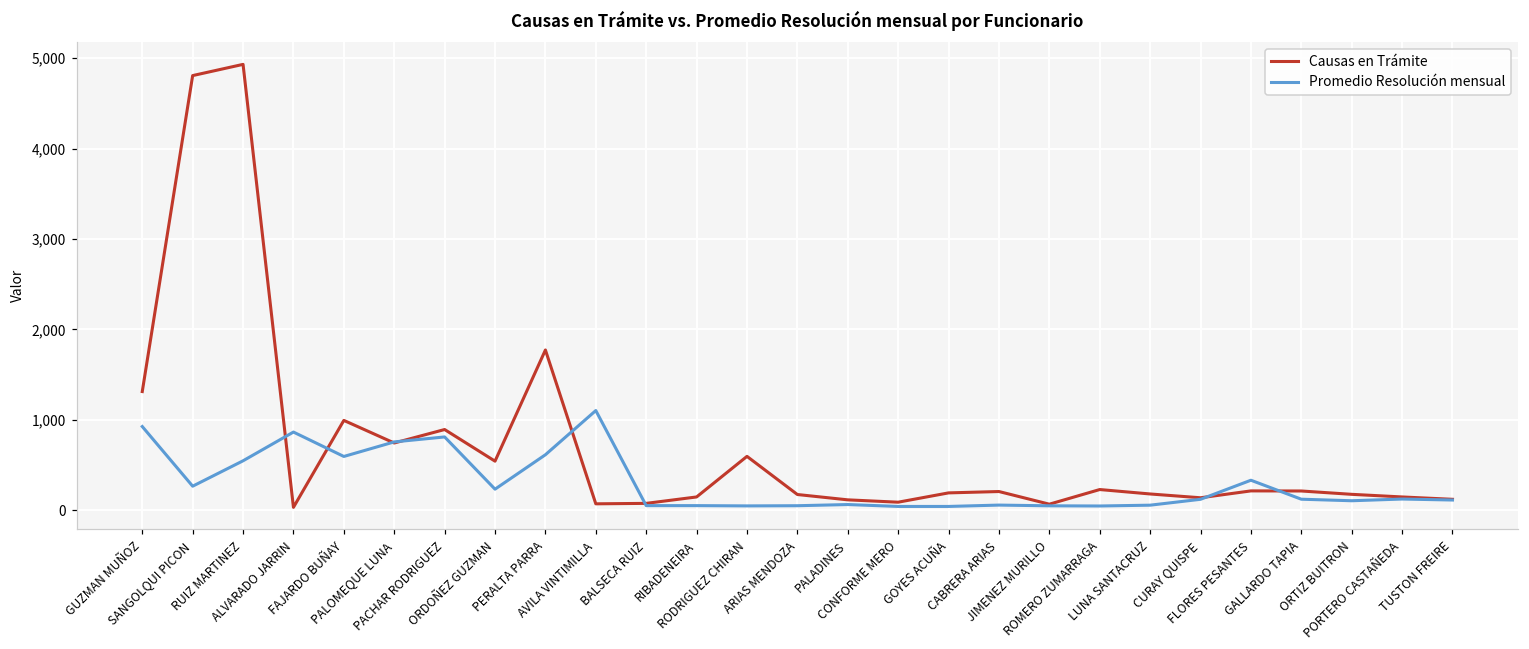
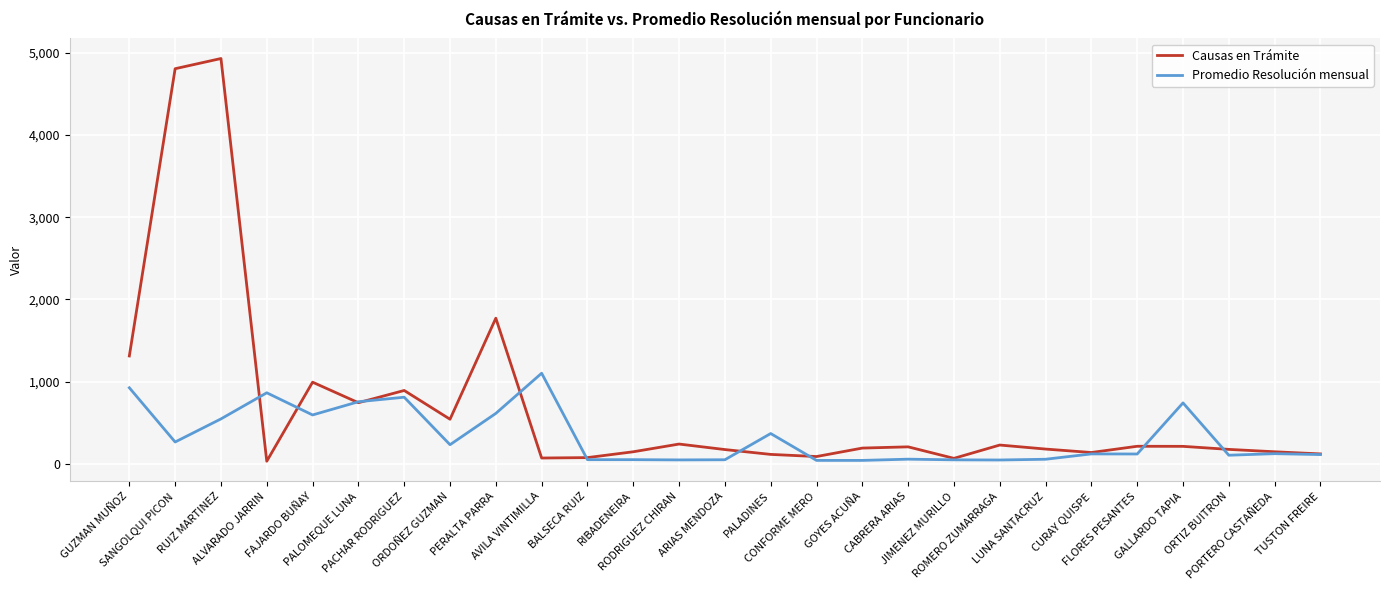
Causas en Trámite, RODRIGUEZ CHIRAN: 600 -> 200
Promedio Resolución mensual, PALADINES: 100 -> 400
Promedio Resolución mensual, FLORES PESANTES: 300 -> 100
Promedio Resolución mensual, GALLARDO TAPIA: 100 -> 700
